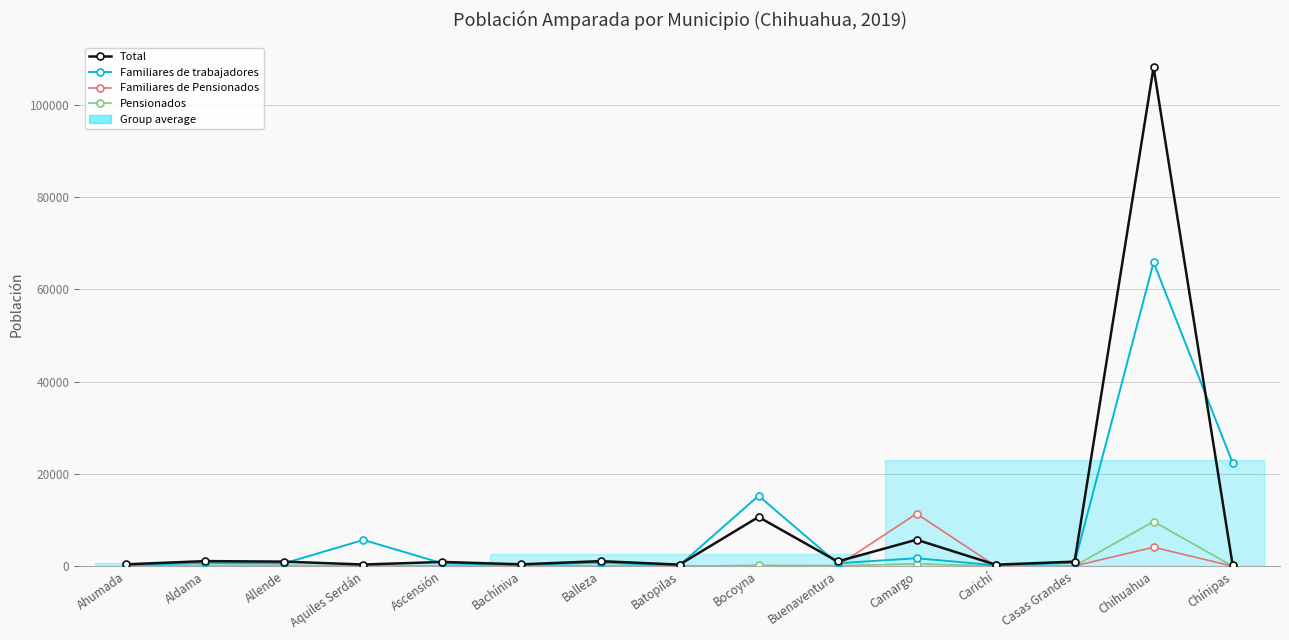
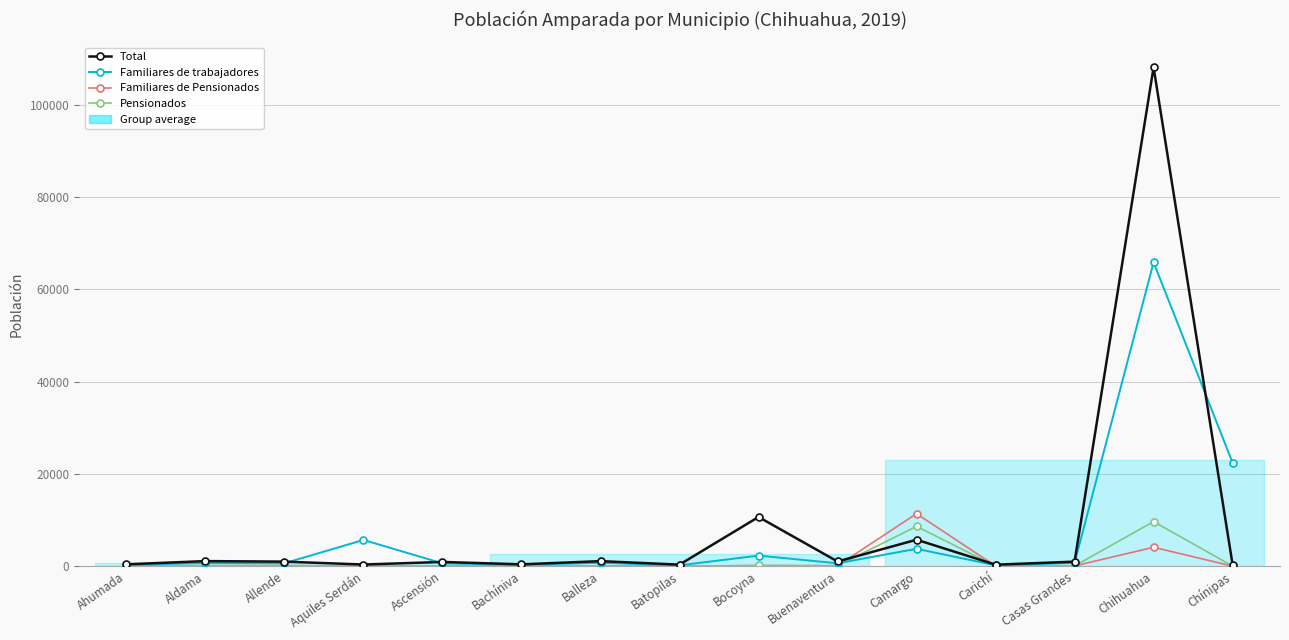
Familiares de trabajadores, Bocoyna: 15000 -> 2000
Familiares de trabajadores, Camargo: 2000 -> 4000
Pensionados, Camargo: 1000 -> 9000
